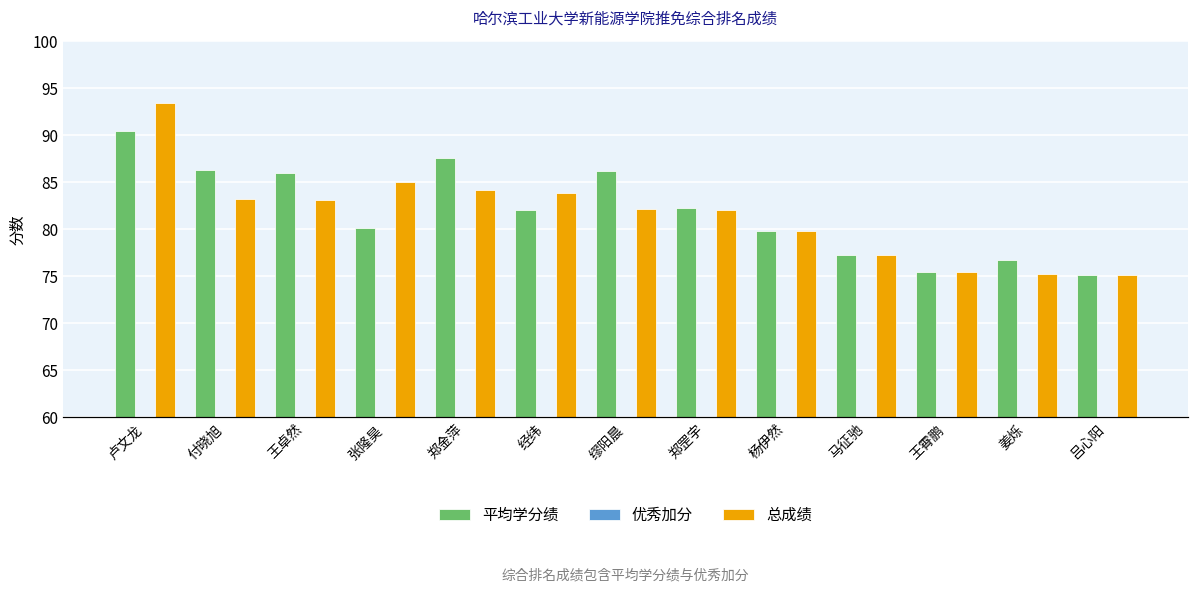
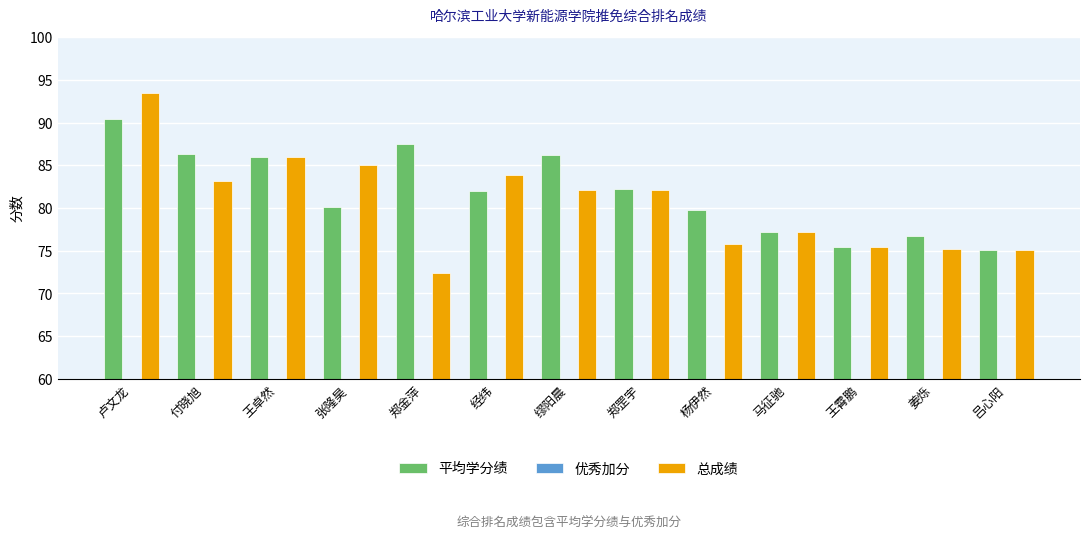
总成绩, 王卓然: 83 -> 86
总成绩, 郑金萍: 84 -> 72
总成绩, 杨伊然: 80 -> 76
